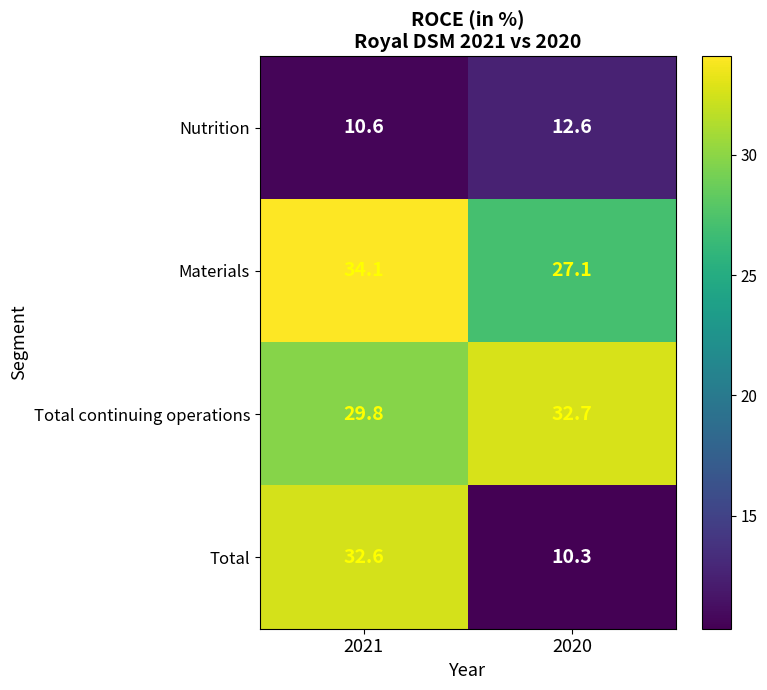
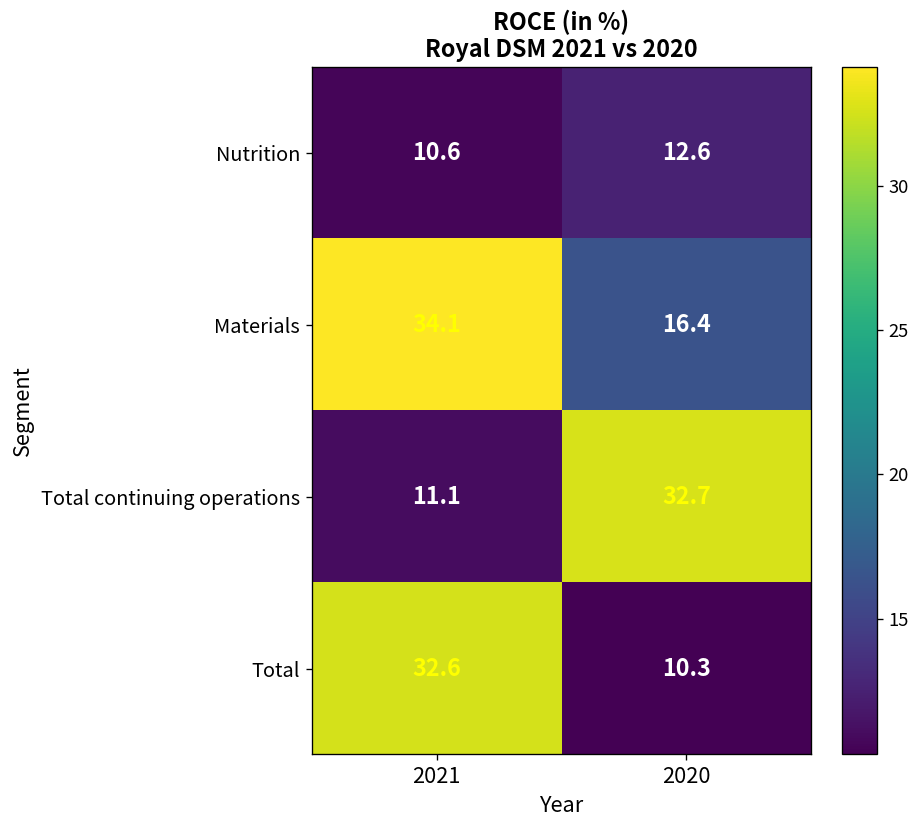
Materials, 2020: 27.1 -> 16.4
Total continuing operations, 2021: 29.8 -> 11.1
